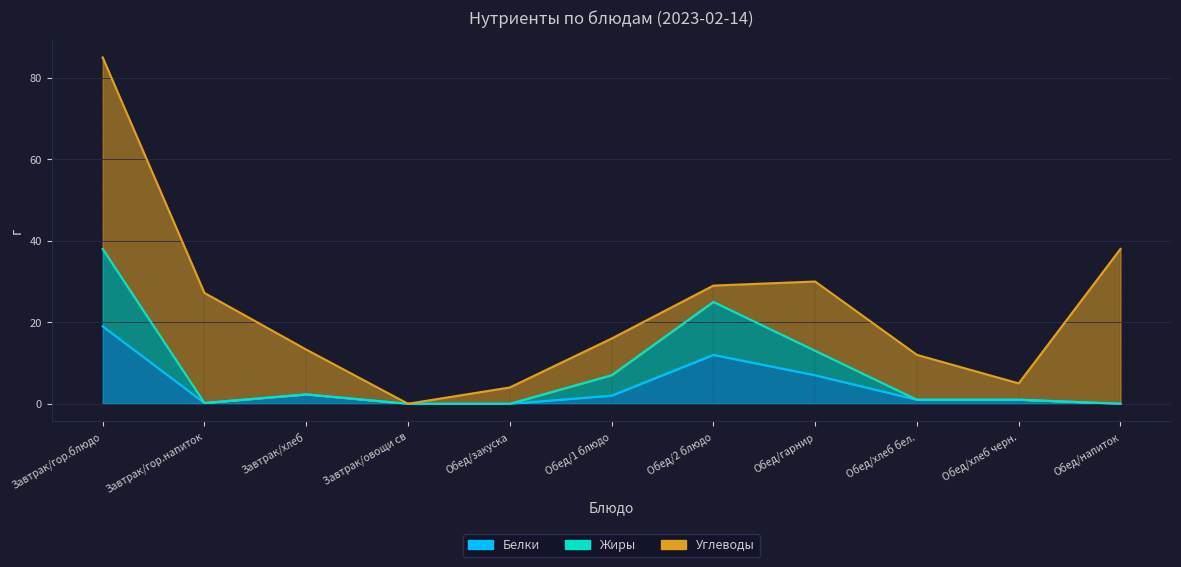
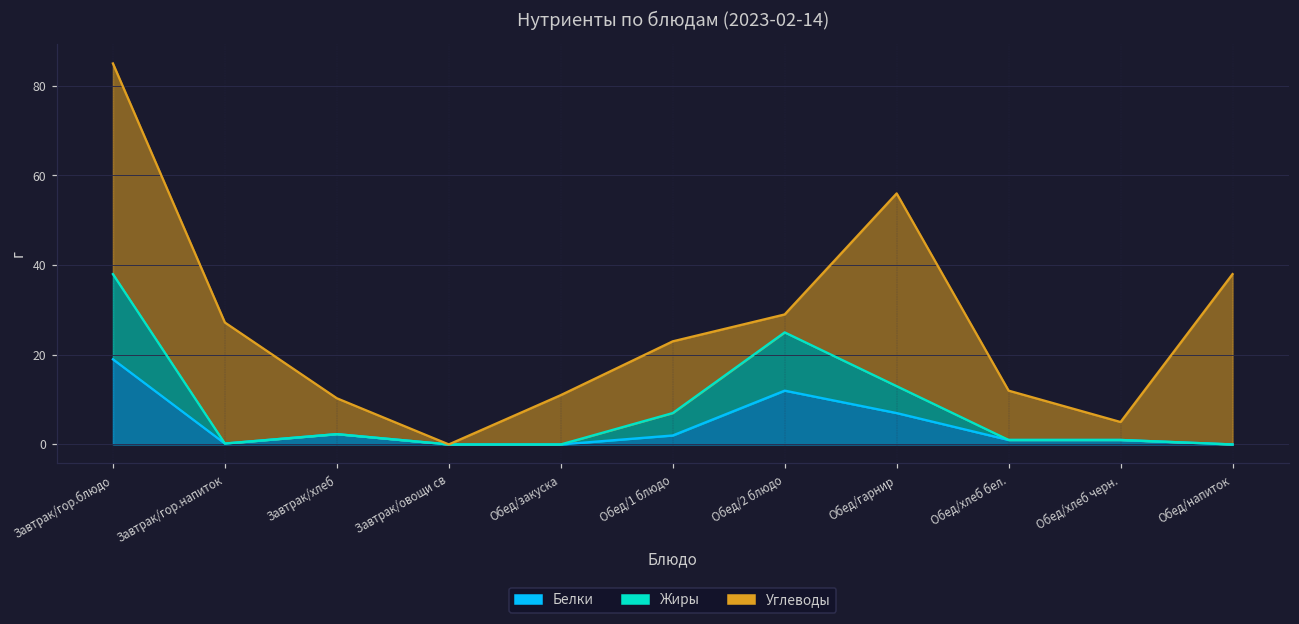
Углеводы, Завтрак/хлеб: 11 -> 8
Углеводы, Обед/закуска: 4 -> 11
Углеводы, Обед/1 блюдо: 9 -> 16
Углеводы, Обед/гарнир: 17 -> 43
